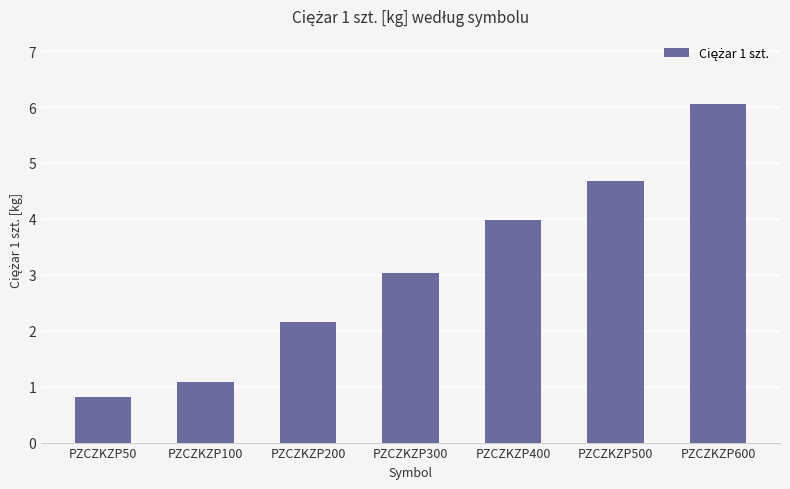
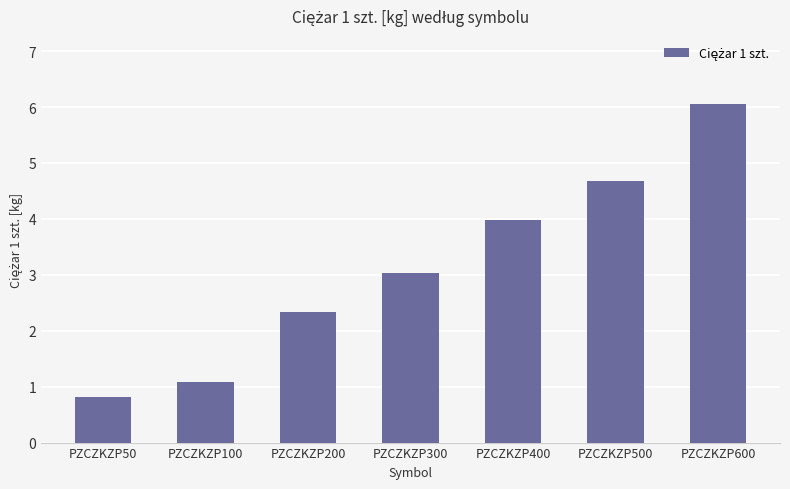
PZCZKZP200: 2.2 -> 2.3
